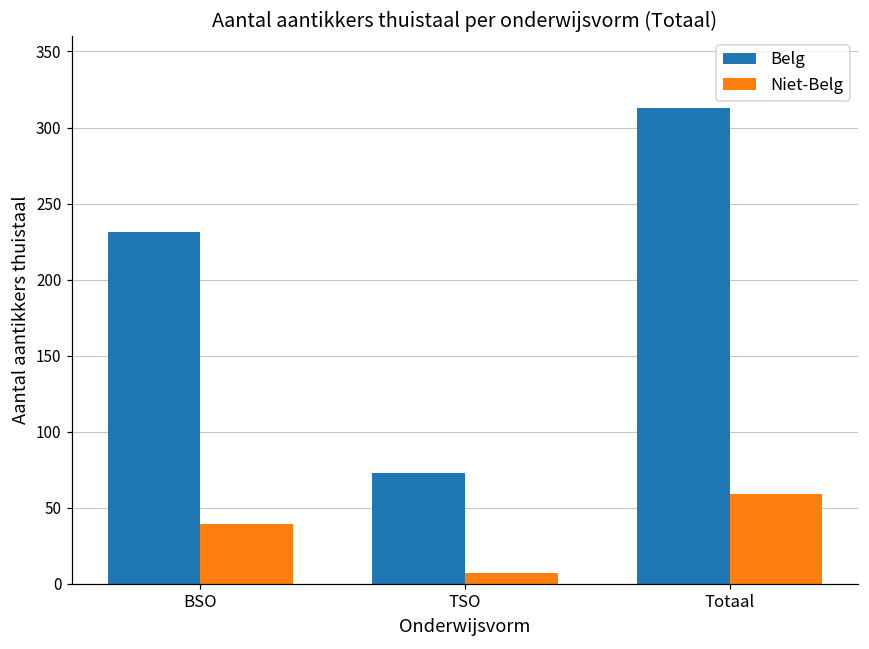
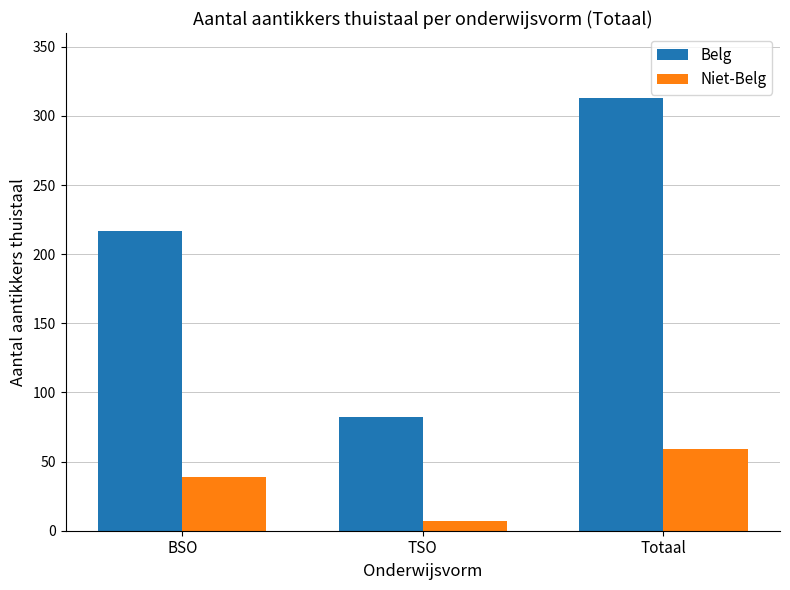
Belg, BSO: 231 -> 217
Belg, TSO: 73 -> 82
